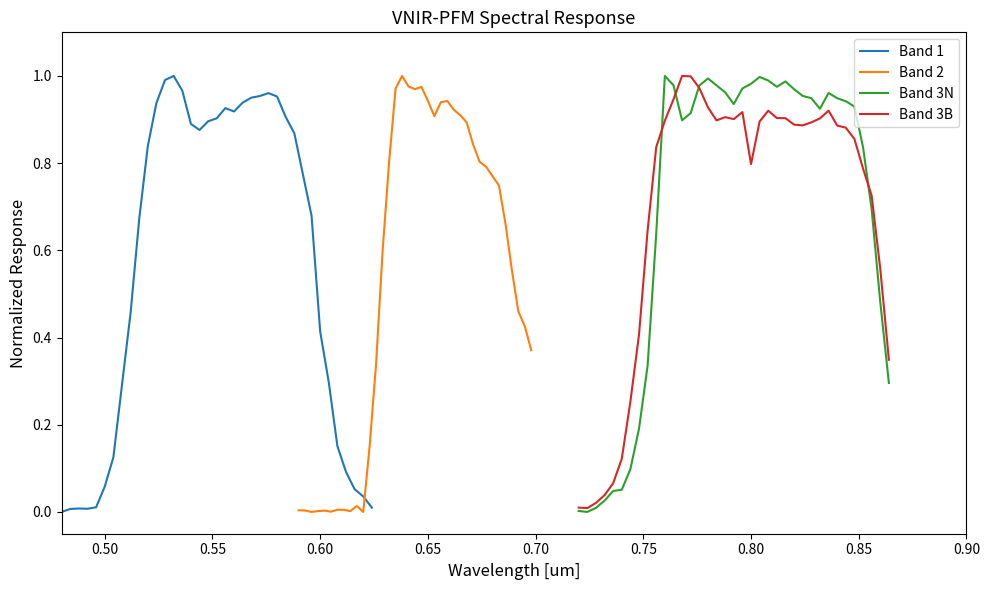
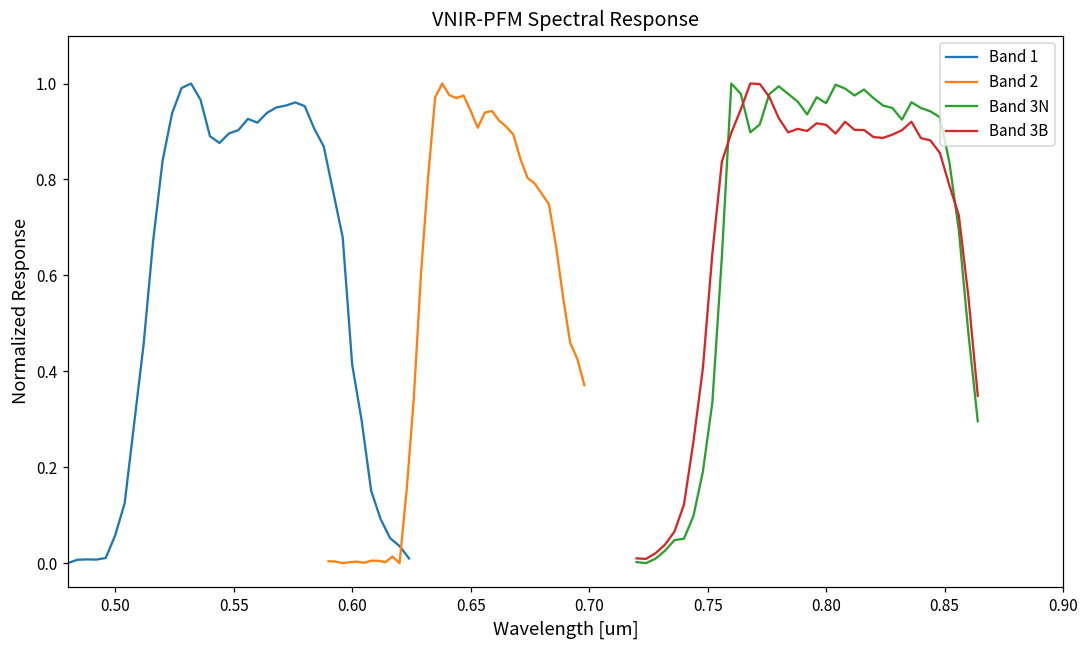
Band 3N, 0.80: 0.98 -> 0.96
Band 3B, 0.80: 0.80 -> 0.91
